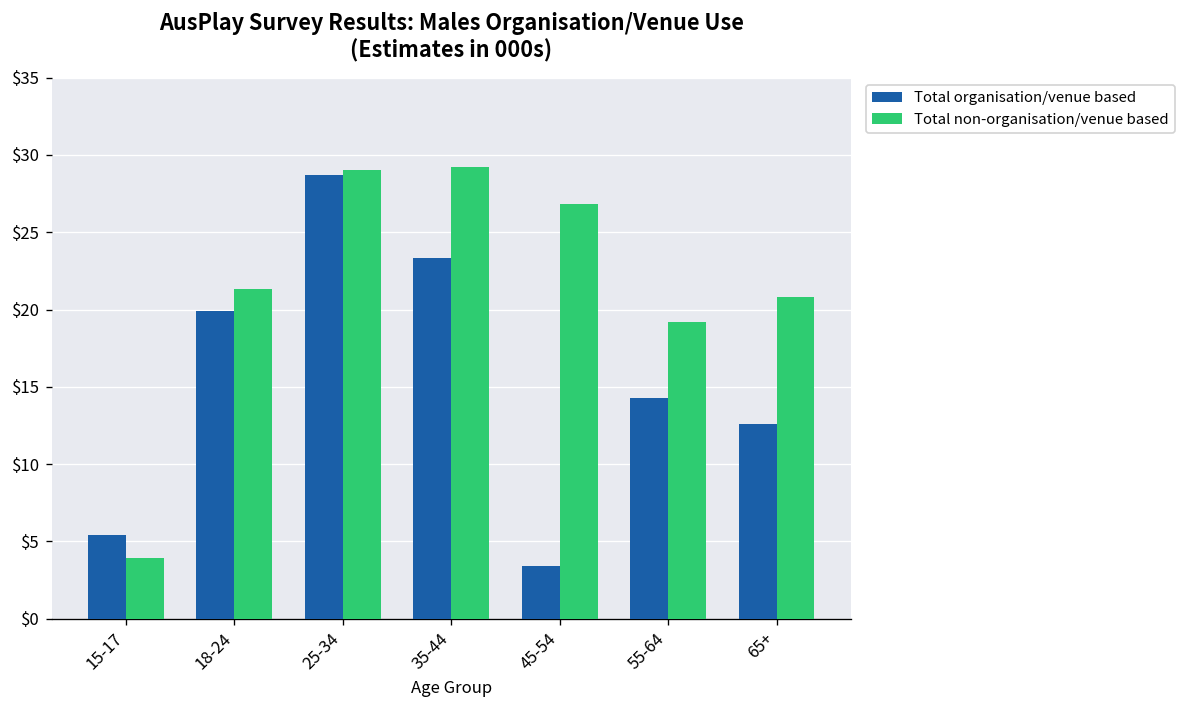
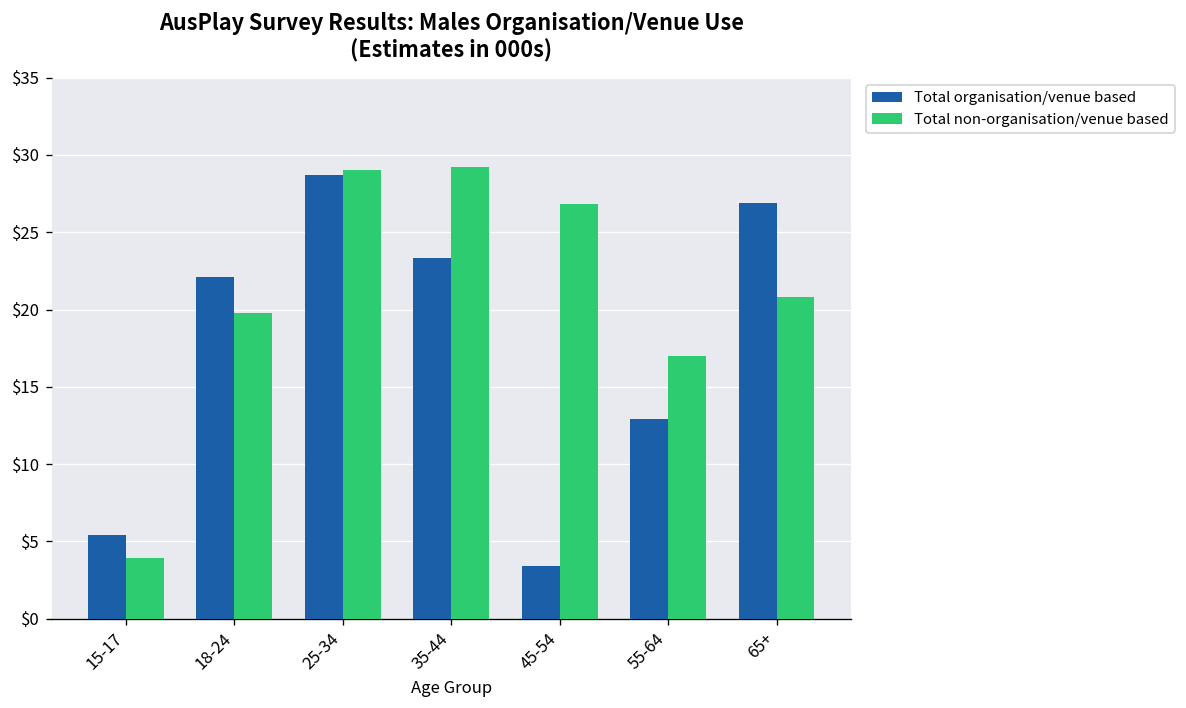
Total organisation/venue based, 18-24: $19.9 -> $22.1
Total non-organisation/venue based, 18-24: $21.3 -> $19.8
Total organisation/venue based, 55-64: $14.3 -> $12.9
Total non-organisation/venue based, 55-64: $19.2 -> $17.0
Total organisation/venue based, 65+: $12.6 -> $26.9
